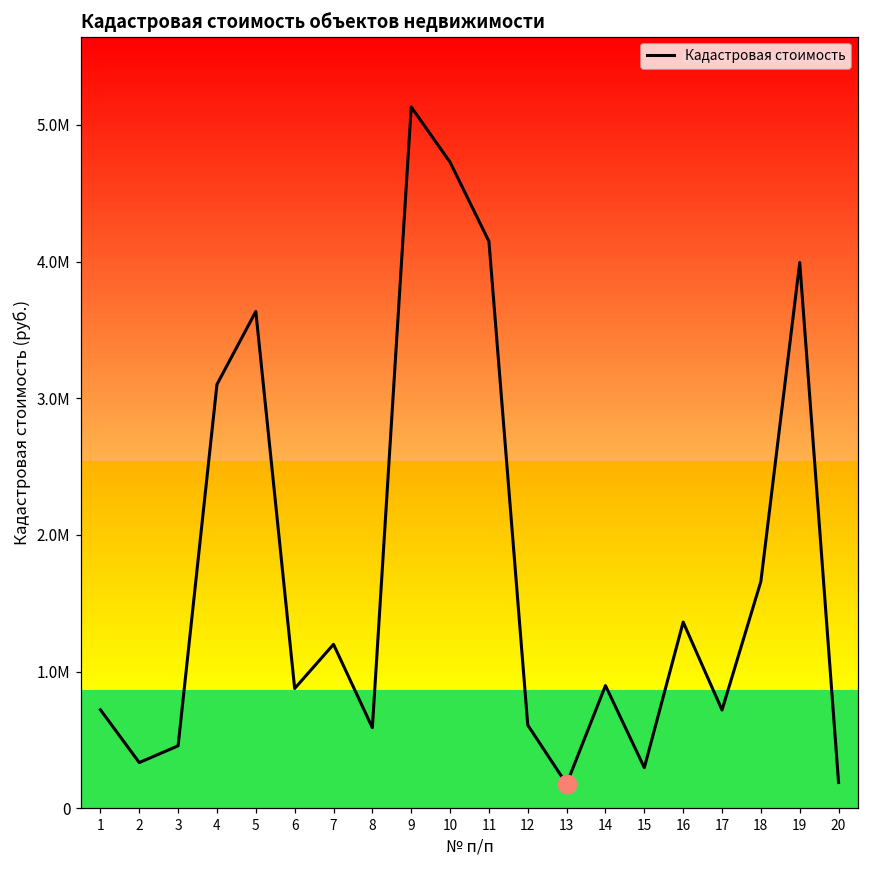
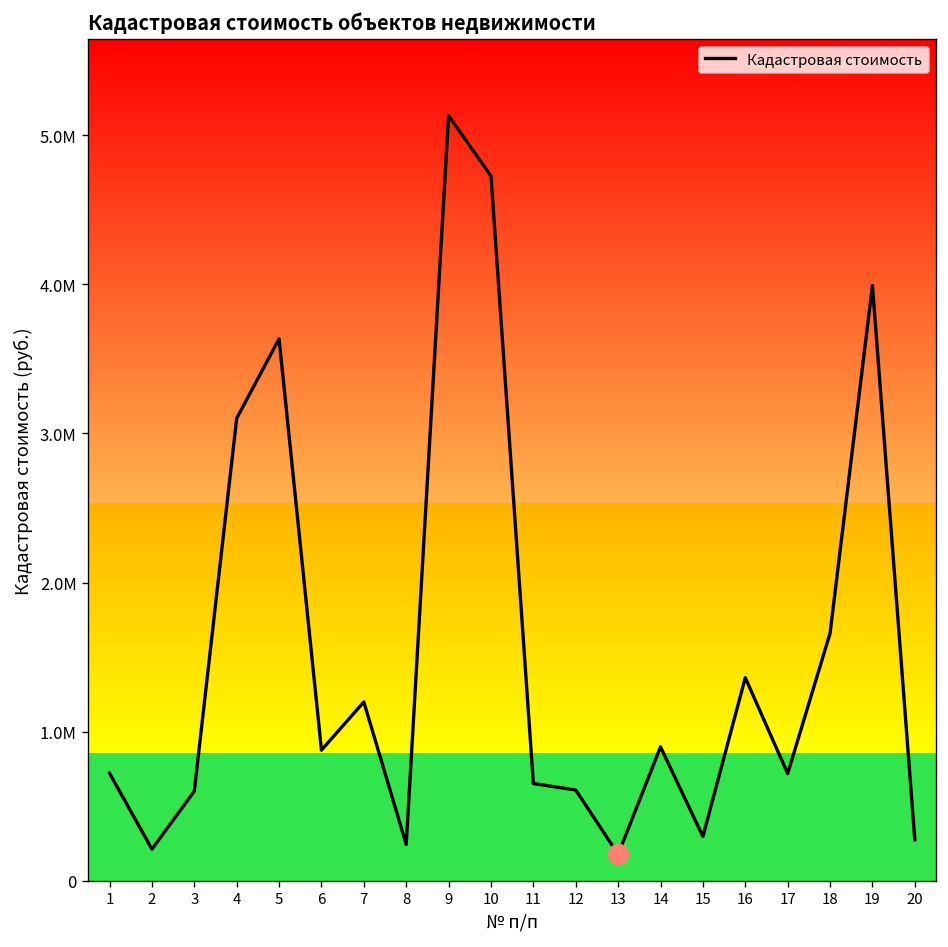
Кадастровая стоимость, 2: 330000 -> 210000
Кадастровая стоимость, 3: 460000 -> 600000
Кадастровая стоимость, 8: 590000 -> 240000
Кадастровая стоимость, 11: 4150000 -> 650000
Кадастровая стоимость, 20: 190000 -> 270000
